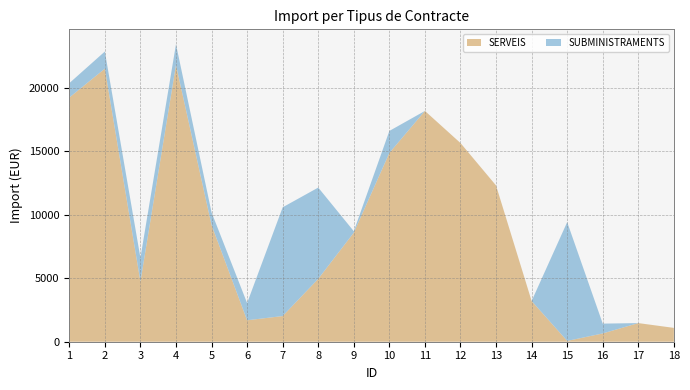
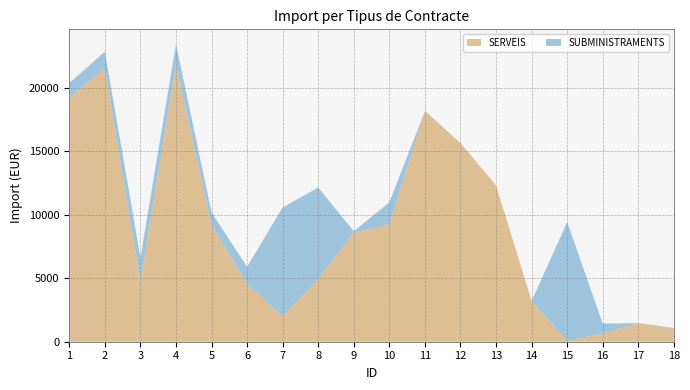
SERVEIS, 6: 1700 -> 4500
SERVEIS, 10: 14900 -> 9200
